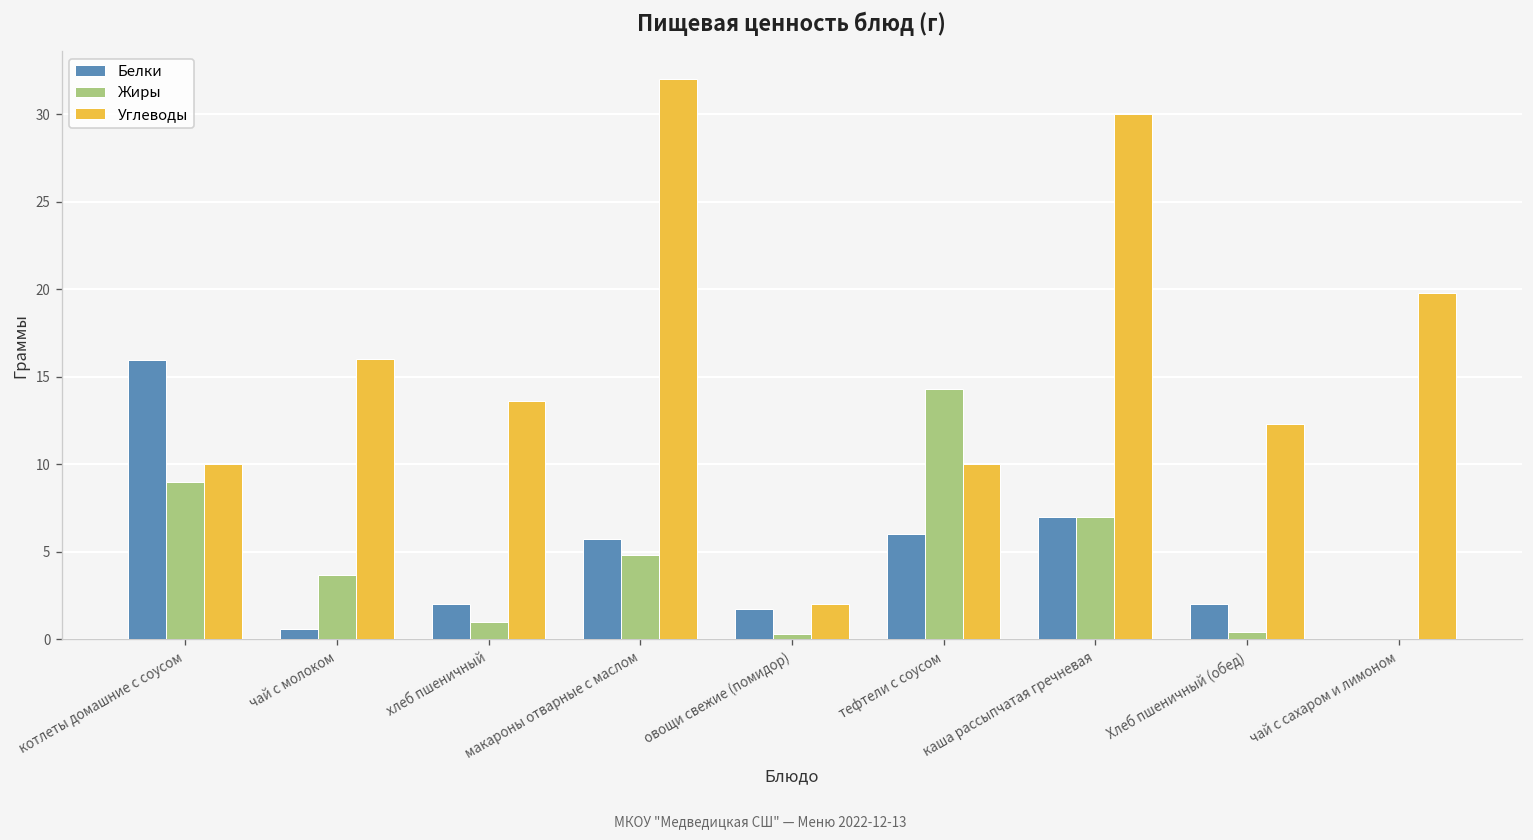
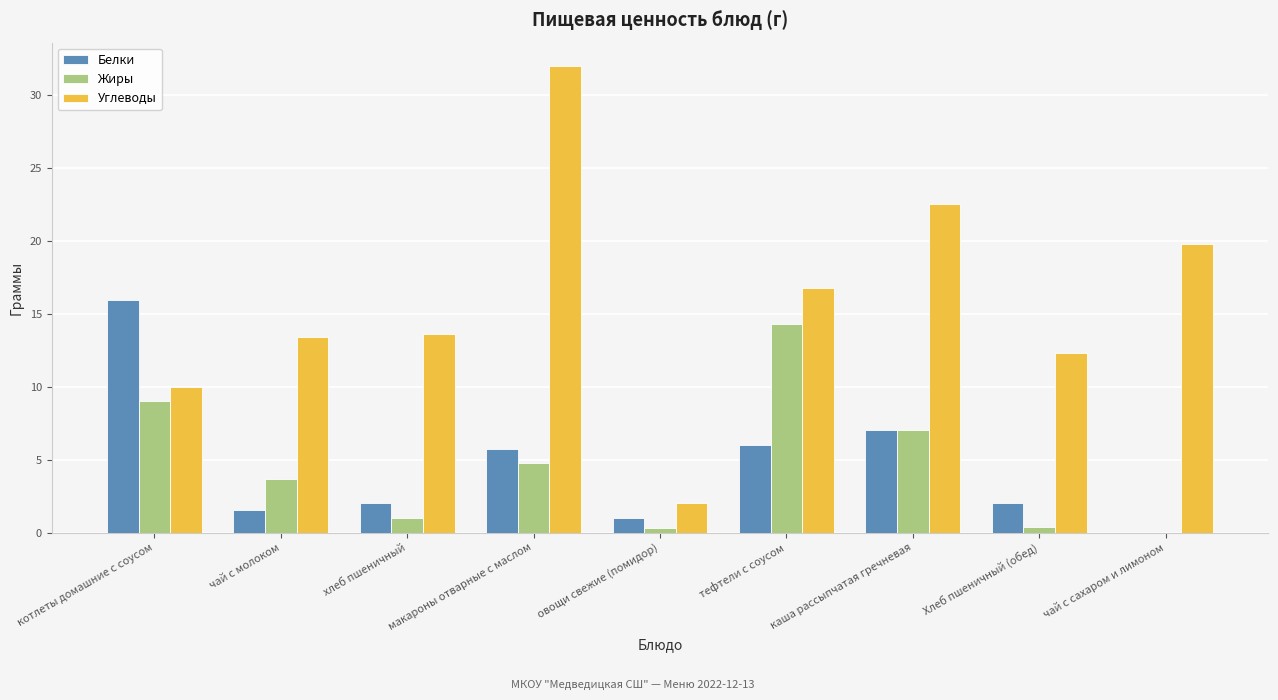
Белки, чай с молоком: 0.6 -> 1.5
Углеводы, чай с молоком: 16.0 -> 13.4
Белки, овощи свежие (помидор): 1.7 -> 1.0
Углеводы, тефтели с соусом: 10.0 -> 16.8
Углеводы, каша рассыпчатая гречневая: 30.0 -> 22.5
